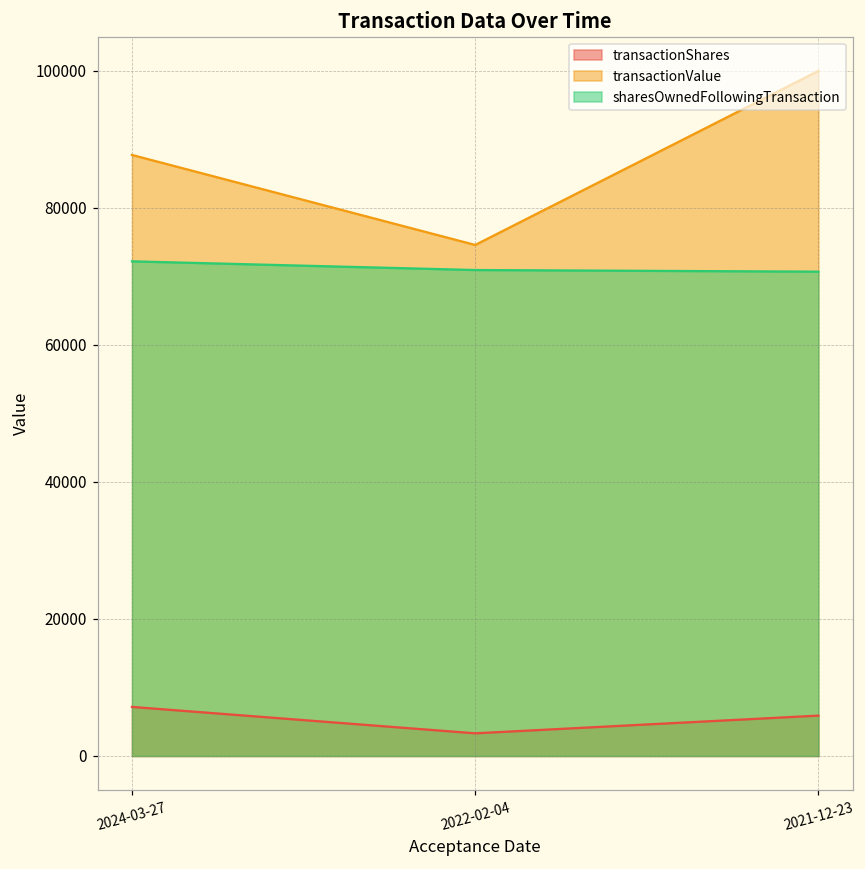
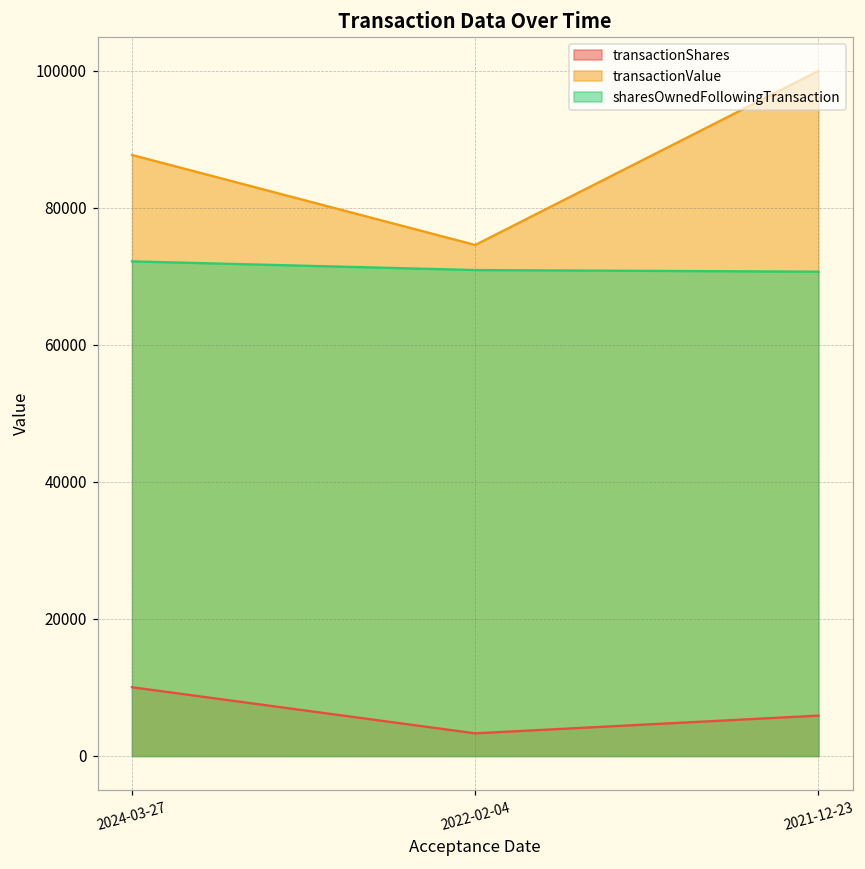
transactionShares, 2024-03-27: 7000 -> 10000
